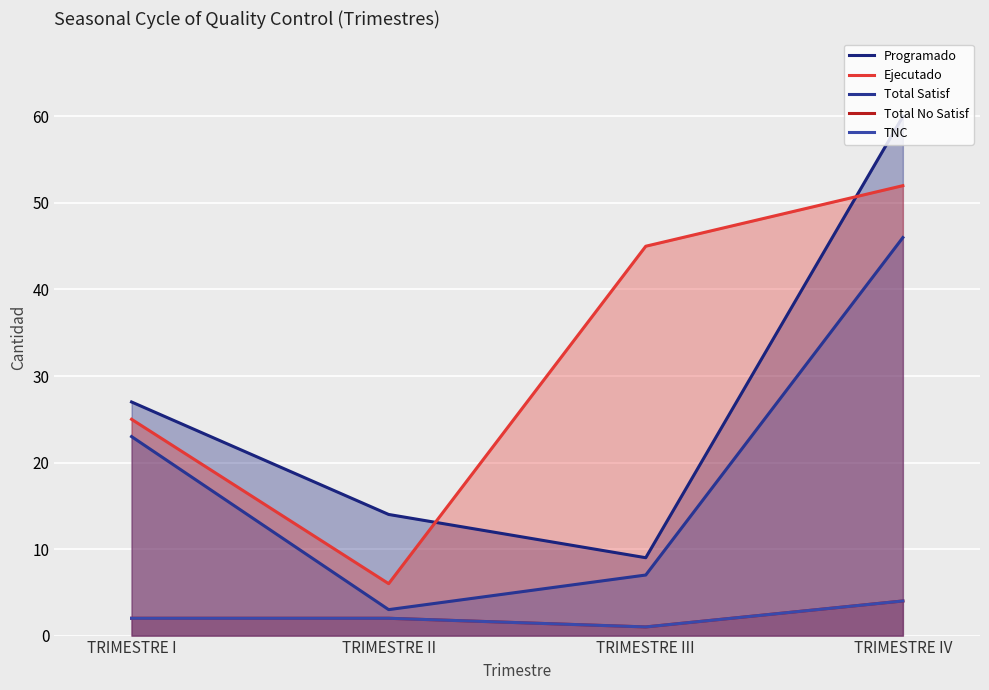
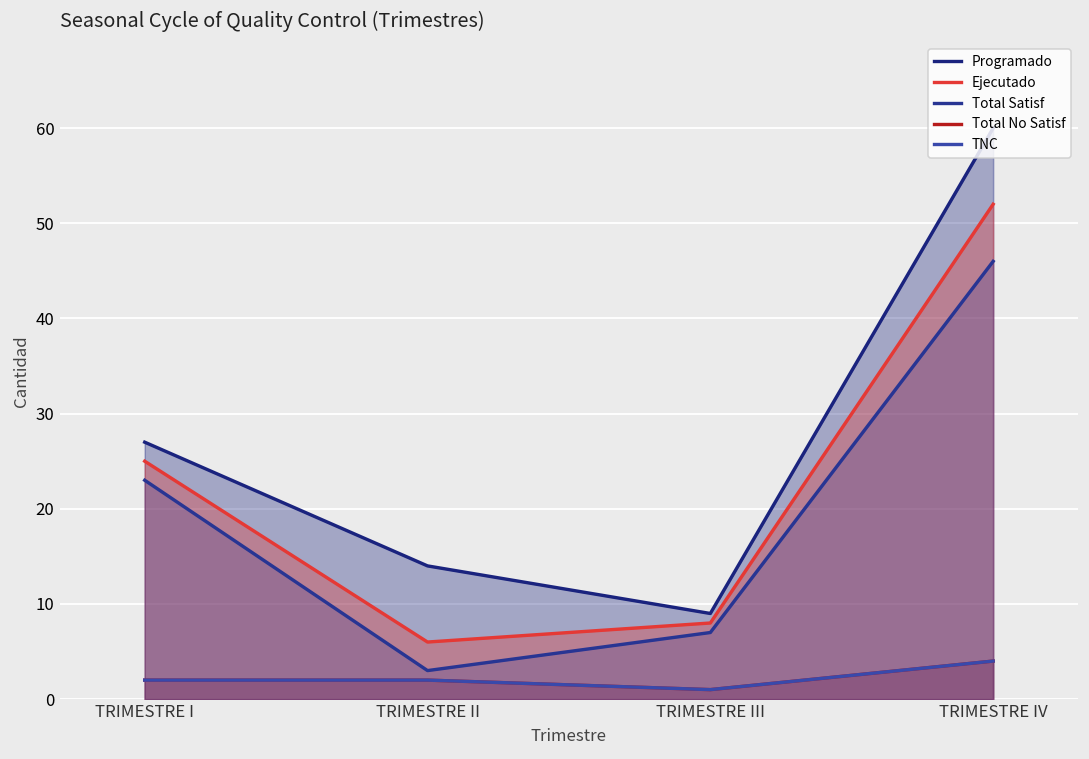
Ejecutado, TRIMESTRE III: 45 -> 8
